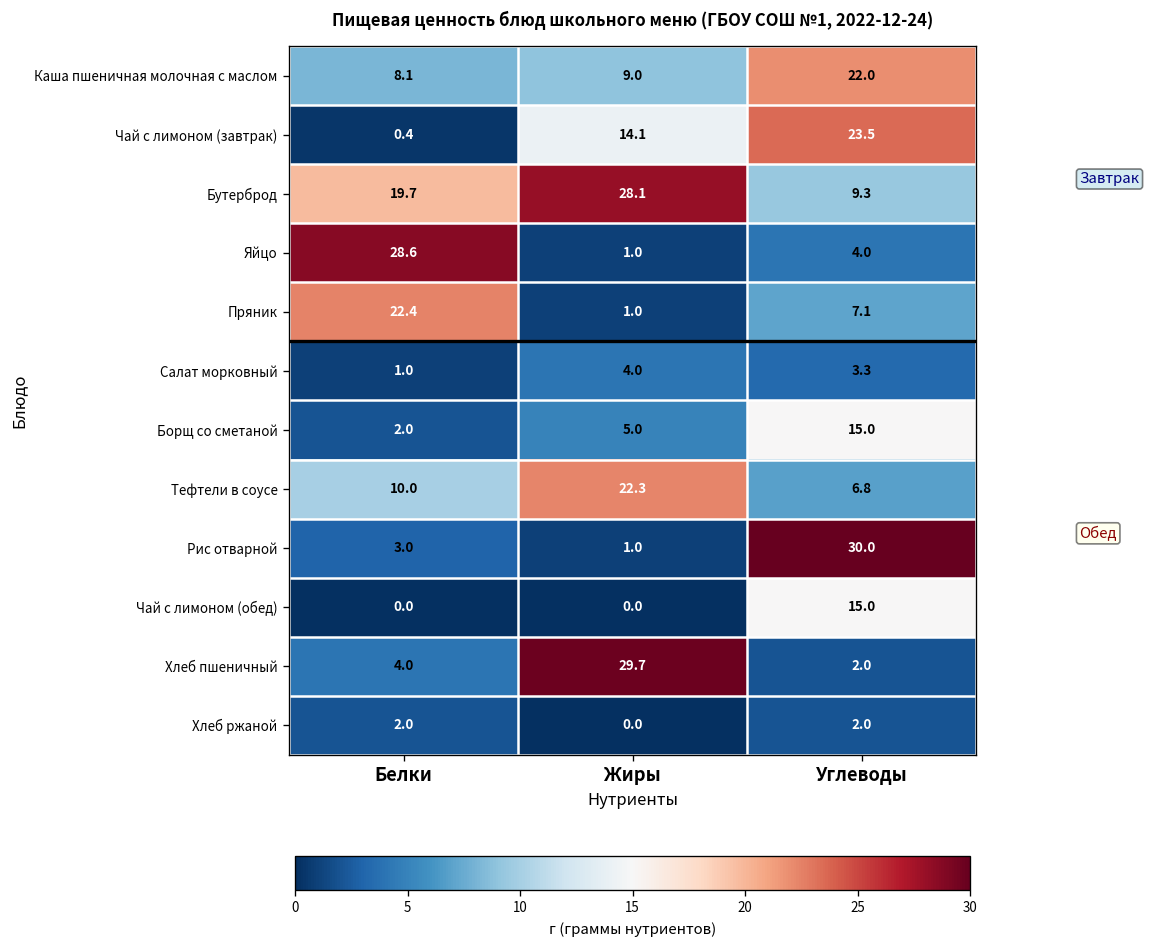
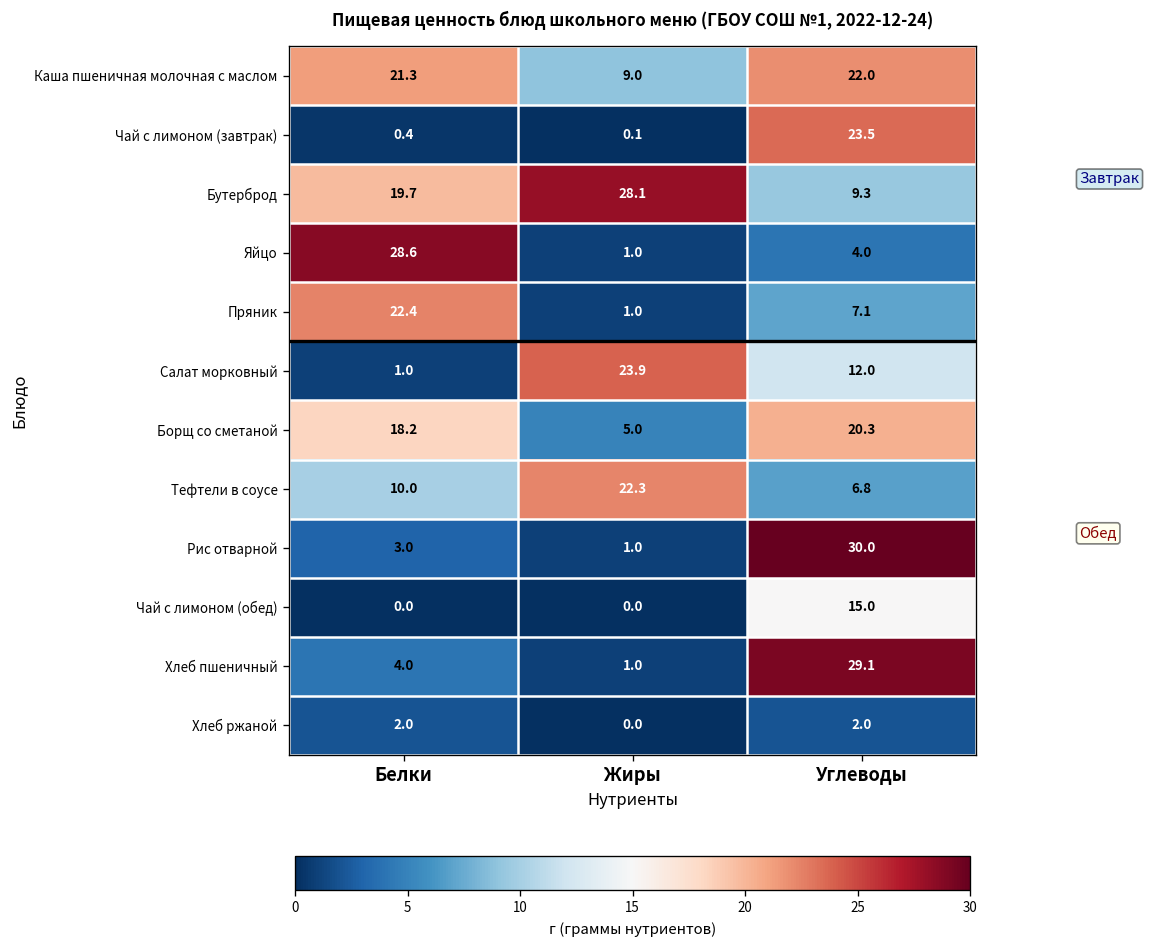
Каша пшеничная молочная с маслом, Белки: 8.1 -> 21.3
Чай с лимоном (завтрак), Жиры: 14.1 -> 0.1
Салат морковный, Жиры: 4.0 -> 23.9
Салат морковный, Углеводы: 3.3 -> 12.0
Борщ со сметаной, Белки: 2.0 -> 18.2
Борщ со сметаной, Углеводы: 15.0 -> 20.3
Хлеб пшеничный, Жиры: 29.7 -> 1.0
Хлеб пшеничный, Углеводы: 2.0 -> 29.1
